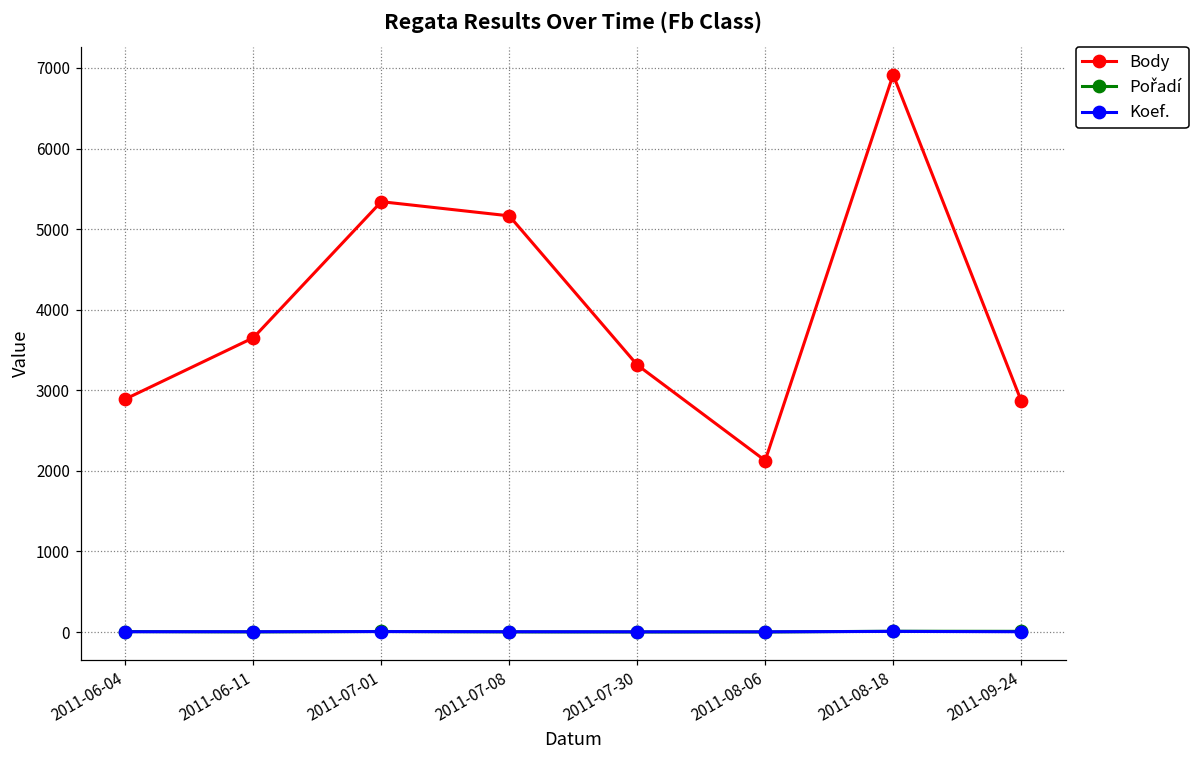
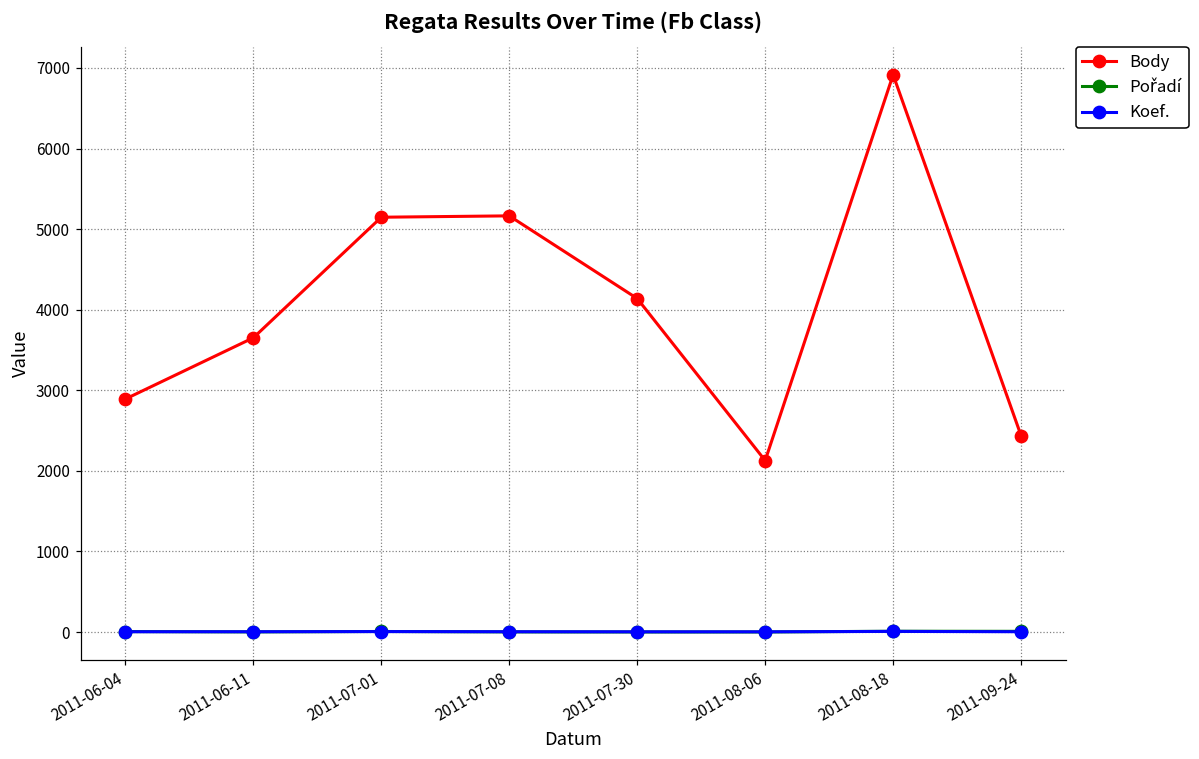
Body, 2011-07-01: 5300 -> 5100
Body, 2011-07-30: 3300 -> 4100
Body, 2011-09-24: 2900 -> 2400
